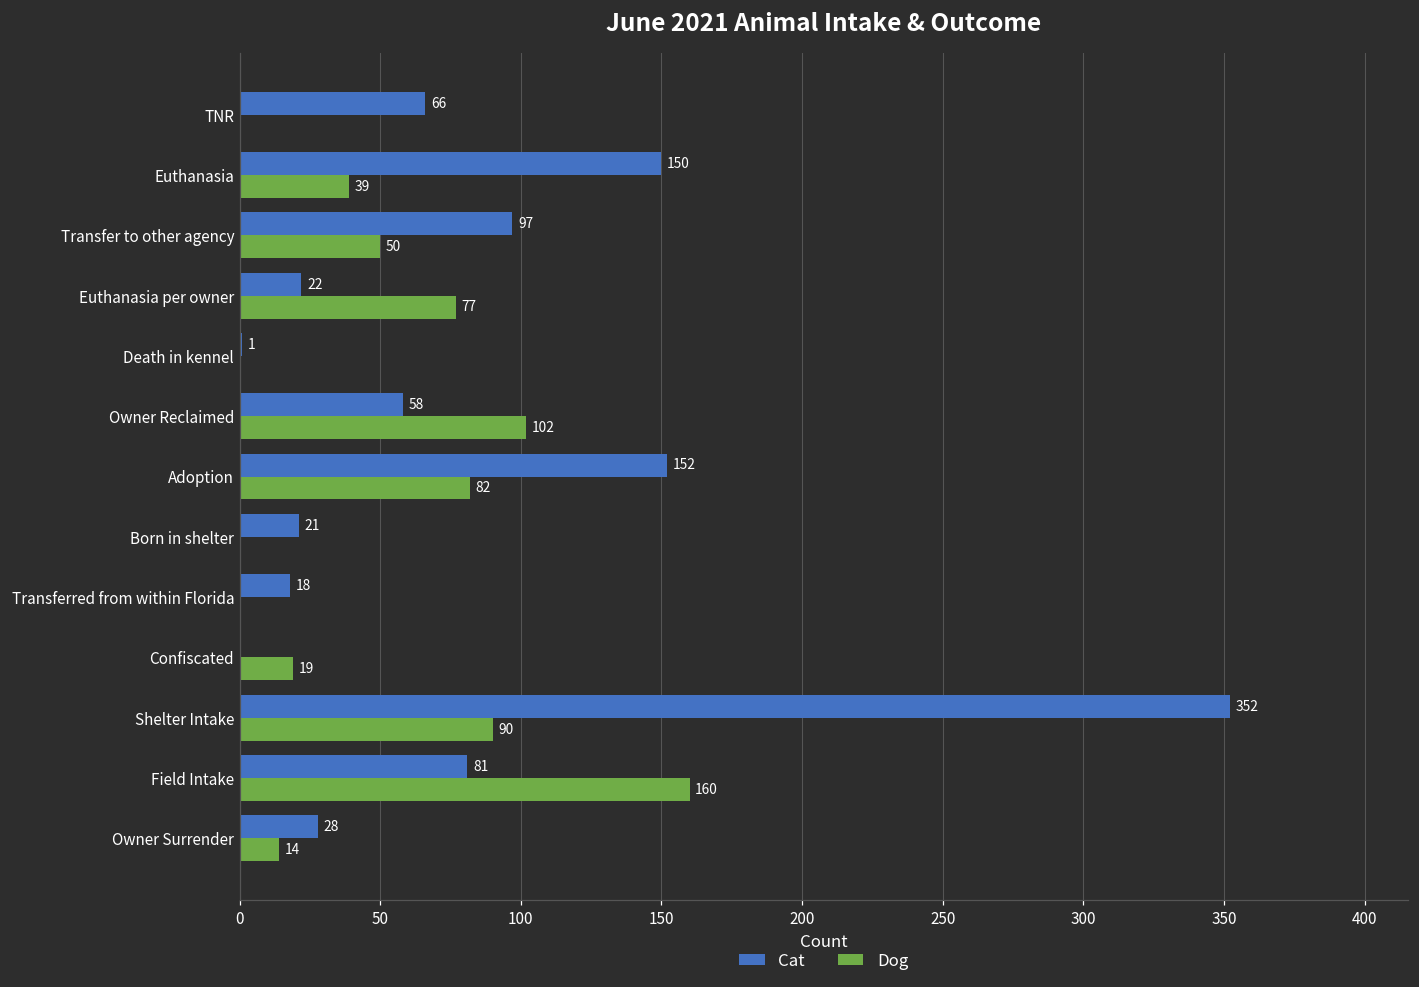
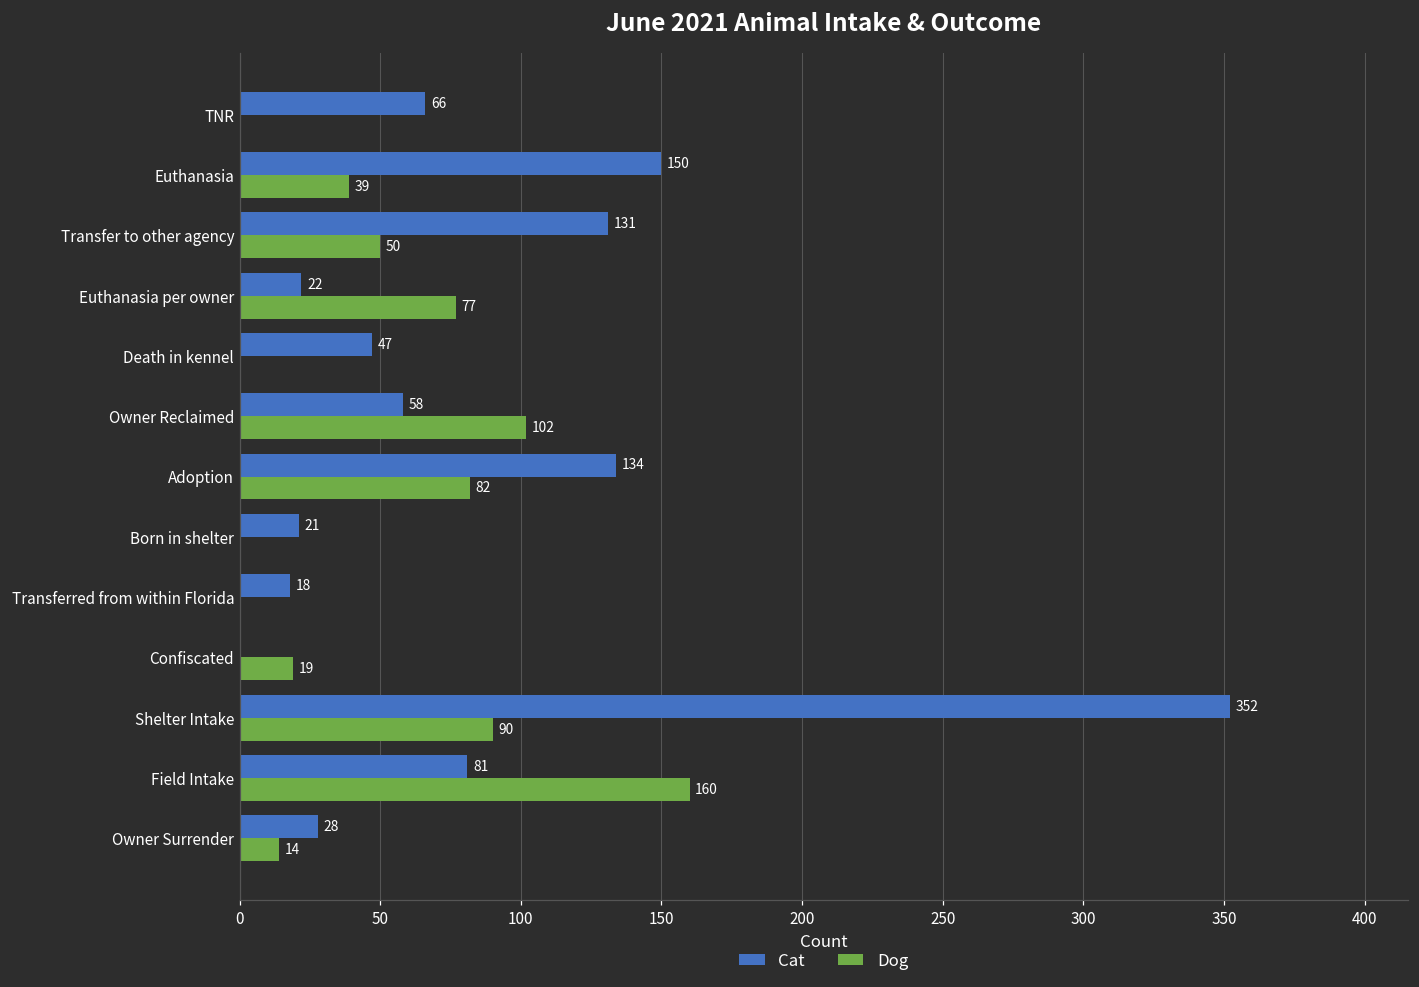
Cat, Transfer to other agency: 97 -> 131
Cat, Death in kennel: 1 -> 47
Cat, Adoption: 152 -> 134
